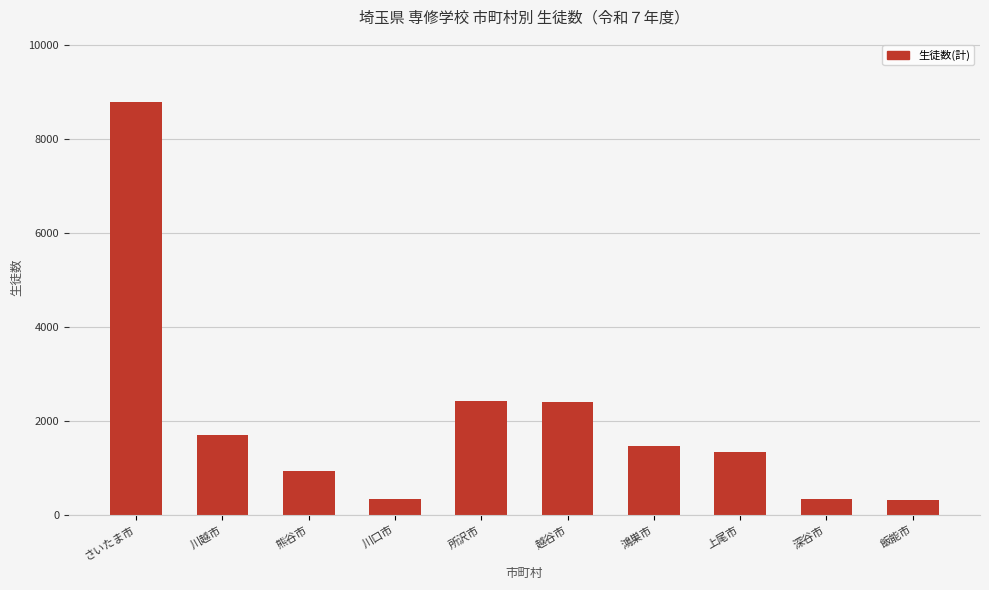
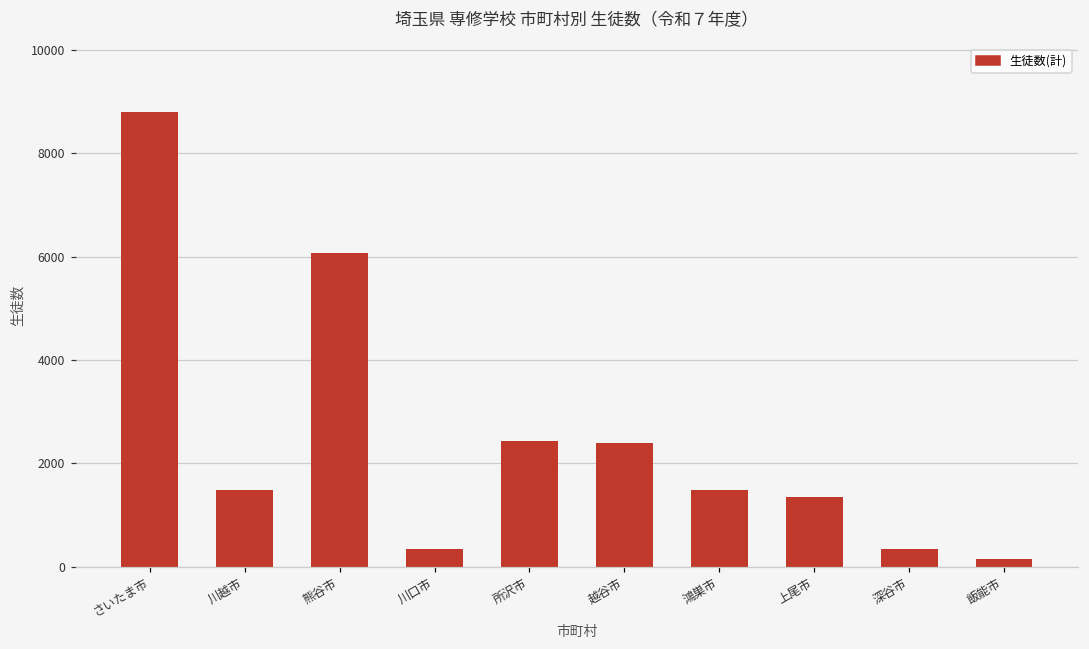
川越市: 1700 -> 1500
熊谷市: 900 -> 6100
飯能市: 300 -> 100
